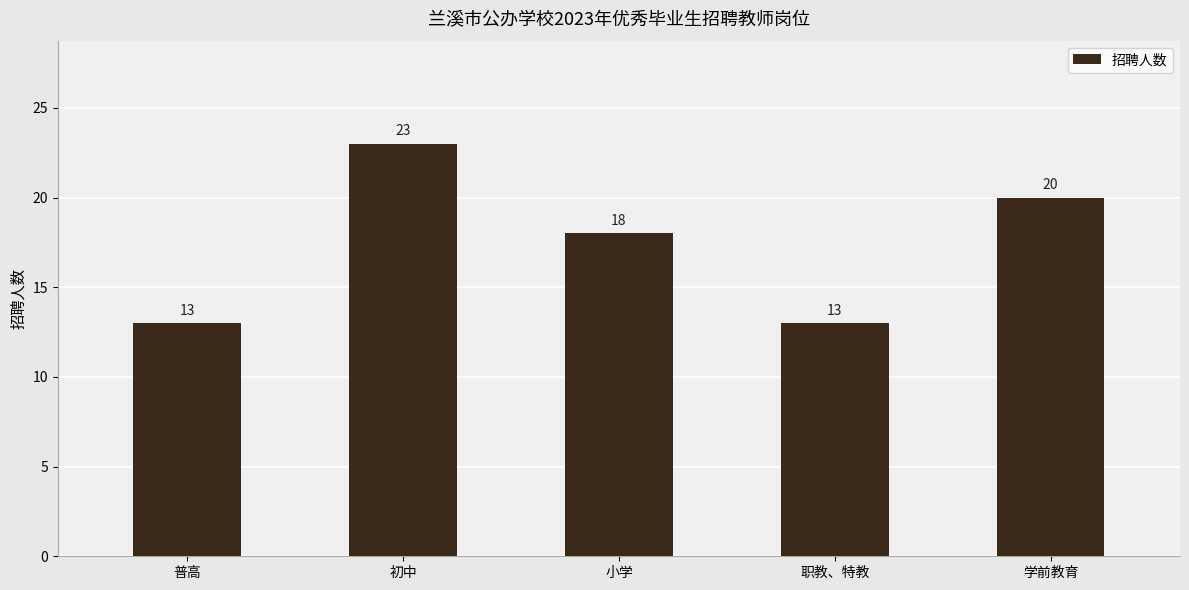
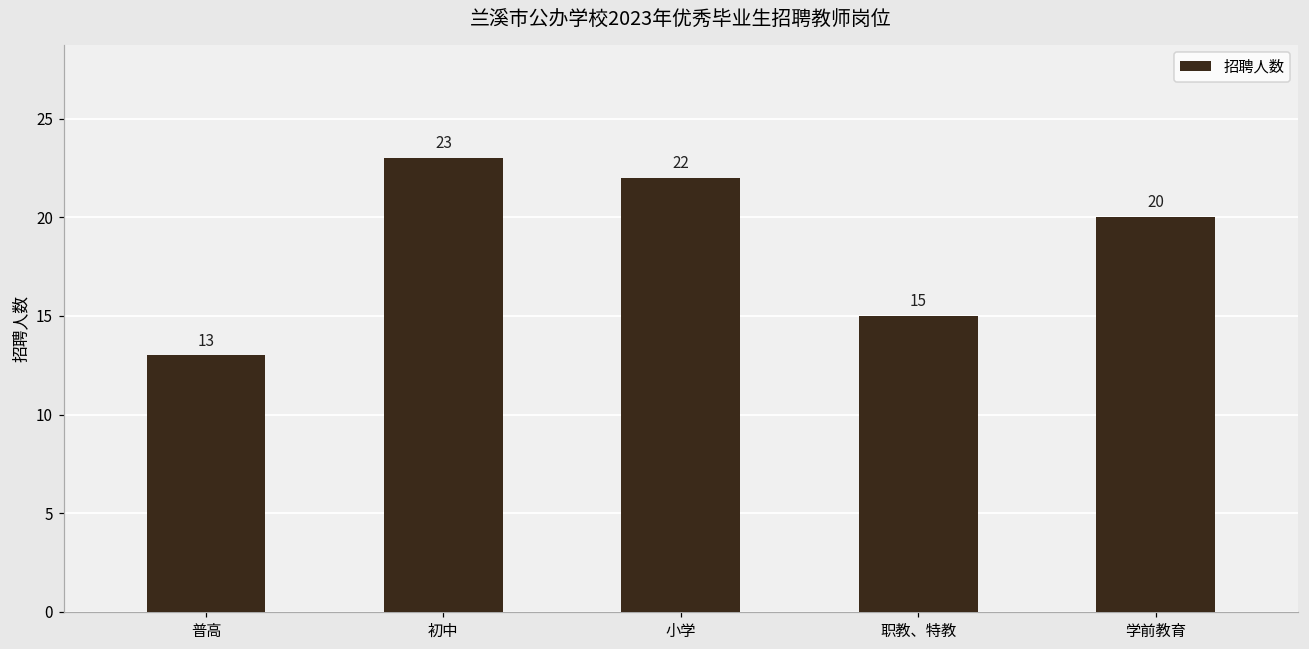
小学: 18 -> 22
职教、特教: 13 -> 15
